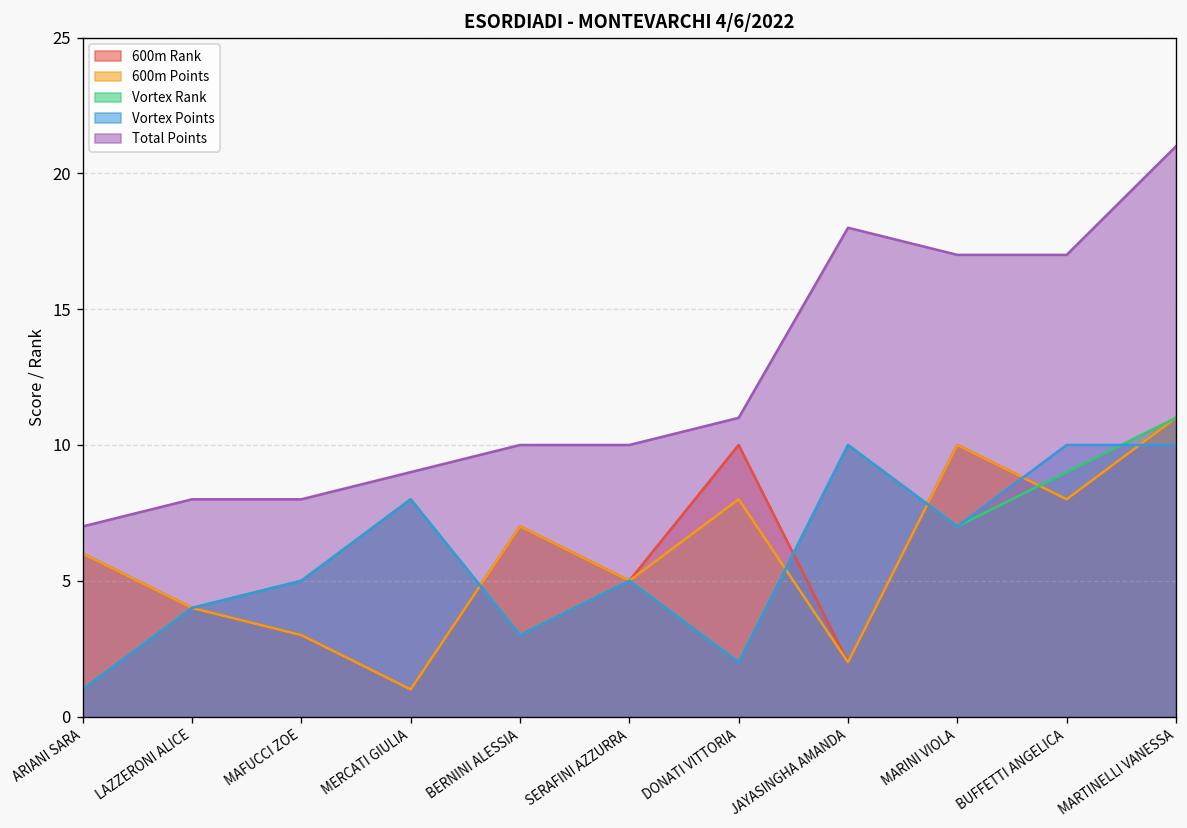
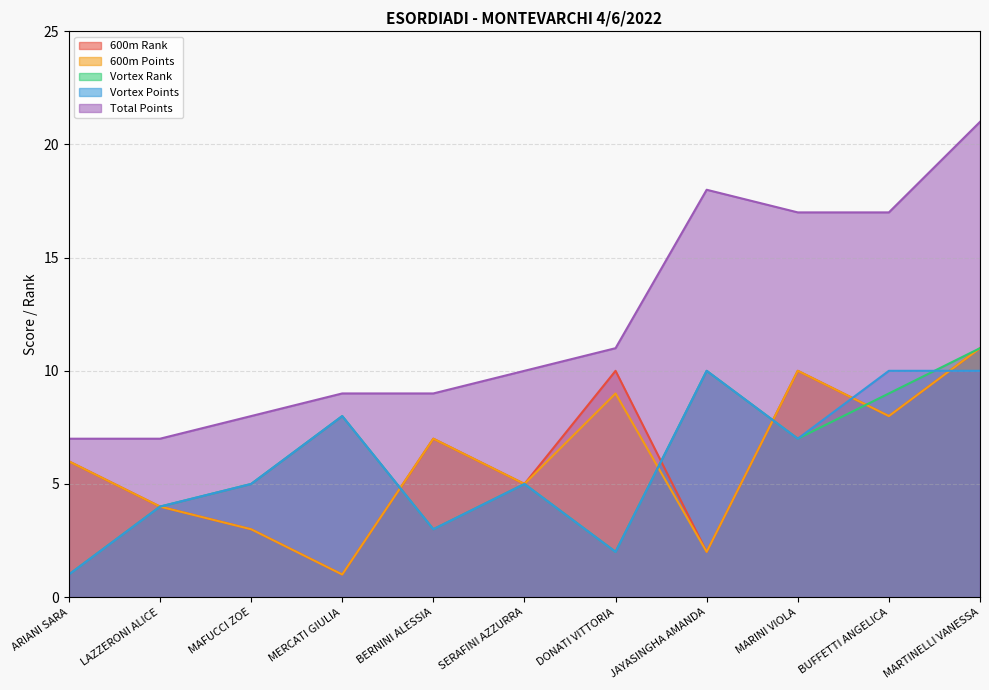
Total Points, LAZZERONI ALICE: 8 -> 7
Total Points, BERNINI ALESSIA: 10 -> 9
600m Points, DONATI VITTORIA: 8 -> 9
